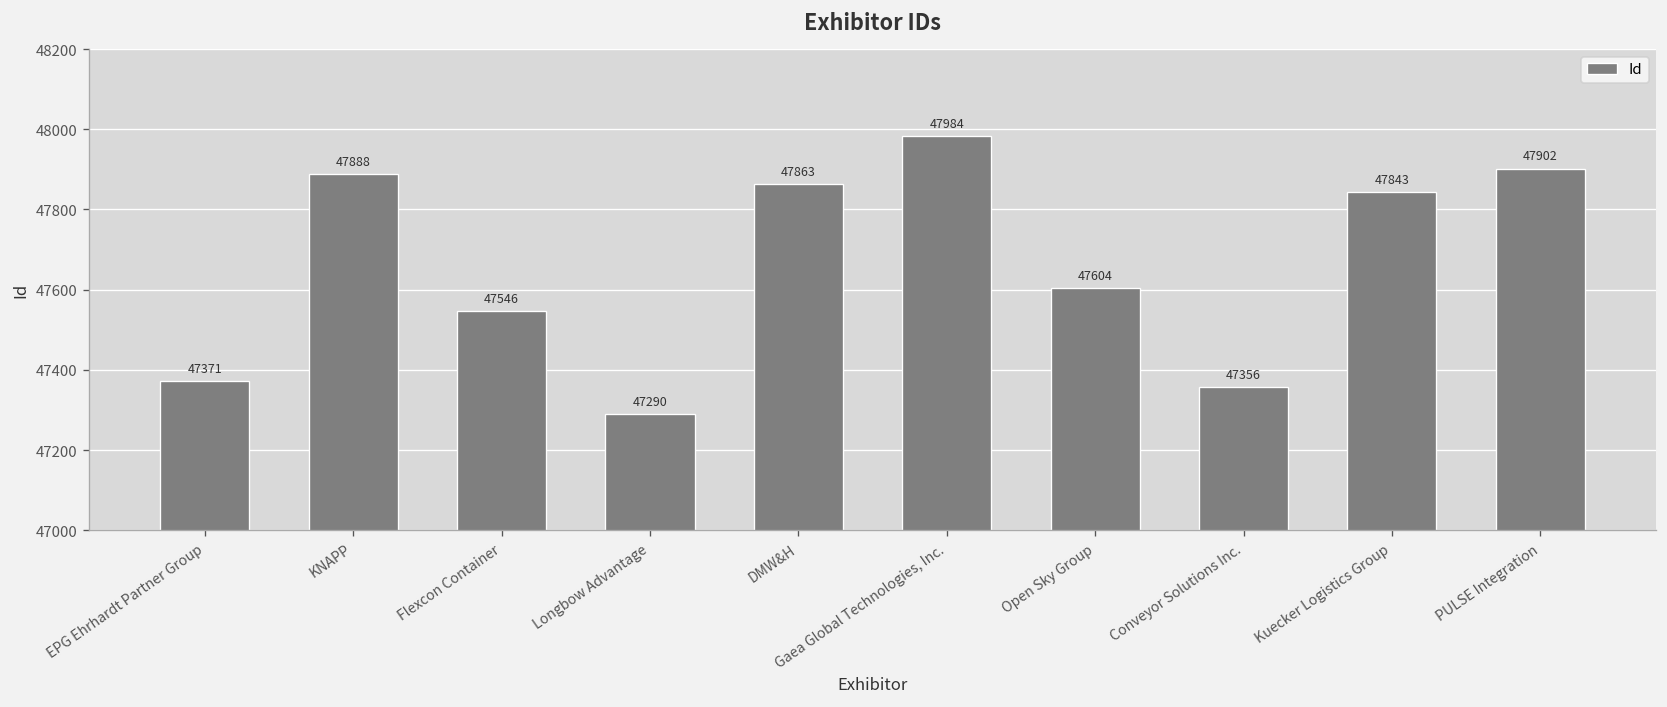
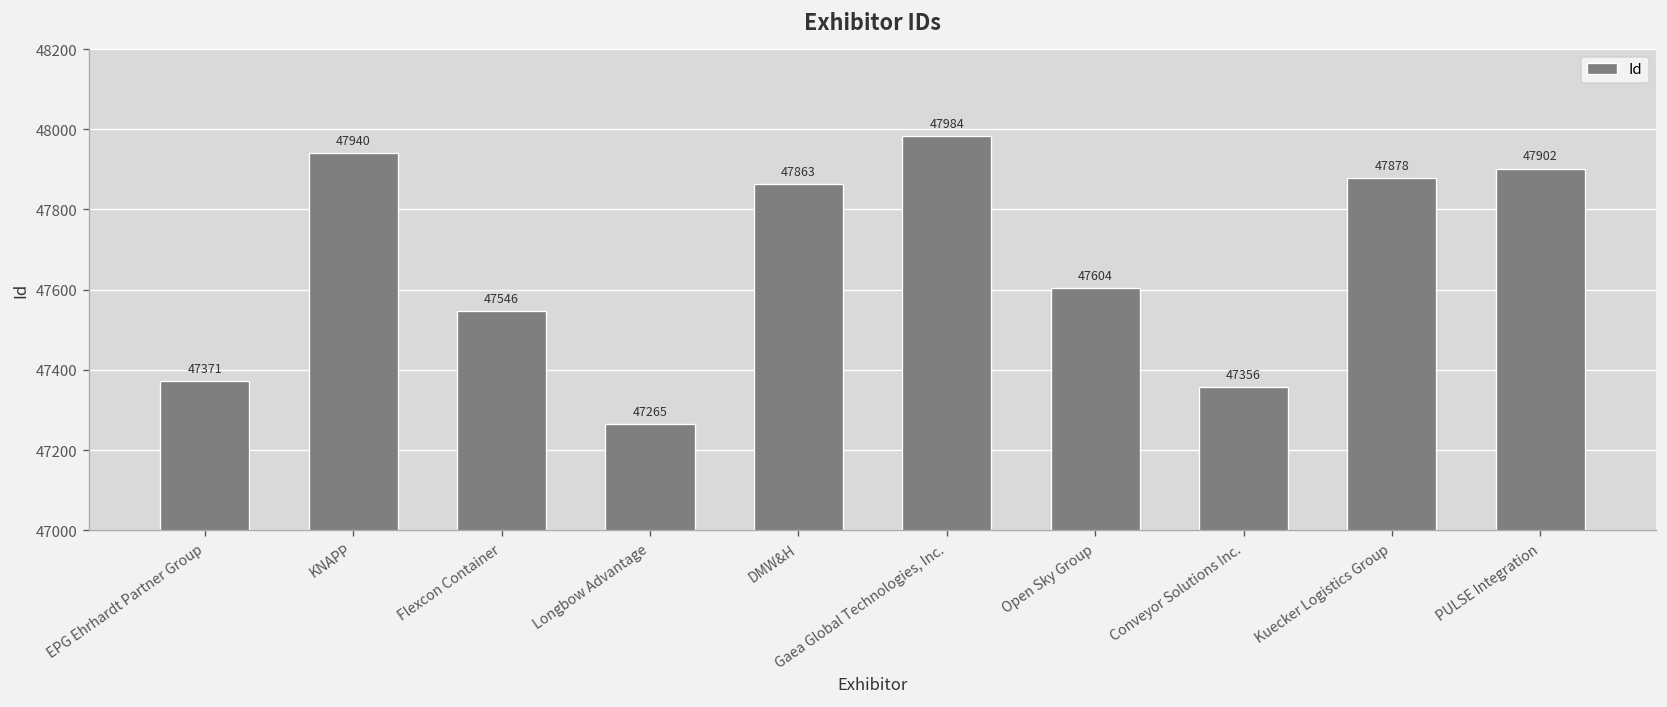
KNAPP: 47888 -> 47940
Longbow Advantage: 47290 -> 47265
Kuecker Logistics Group: 47843 -> 47878
